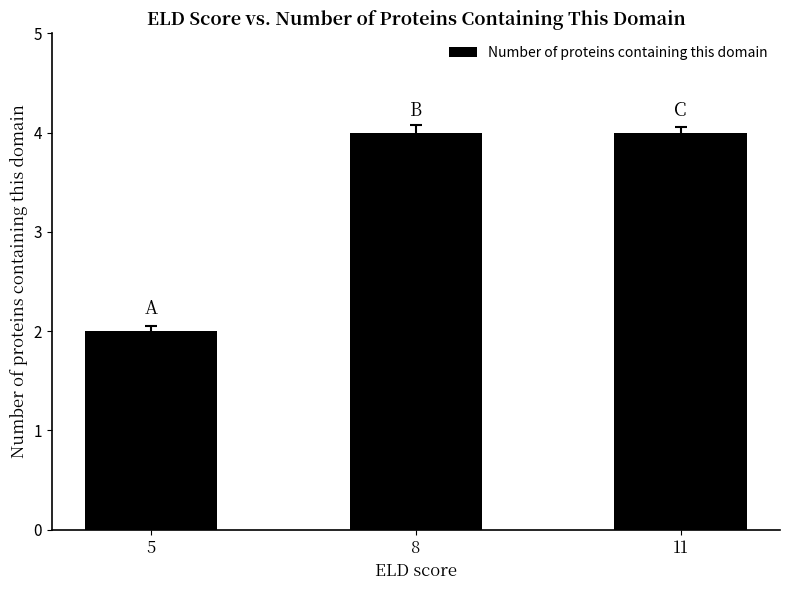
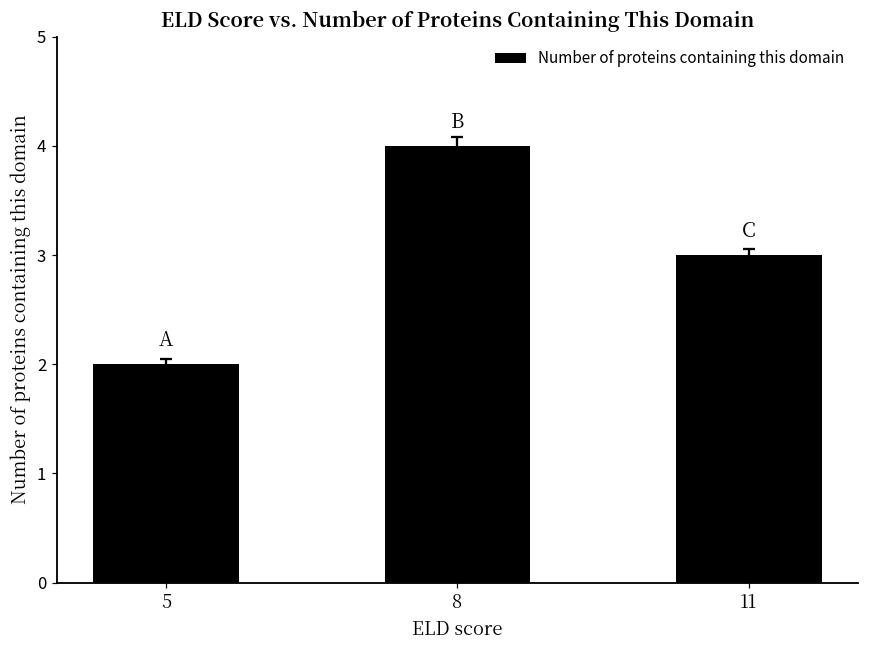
Number of proteins containing this domain, 11: 4 -> 3
